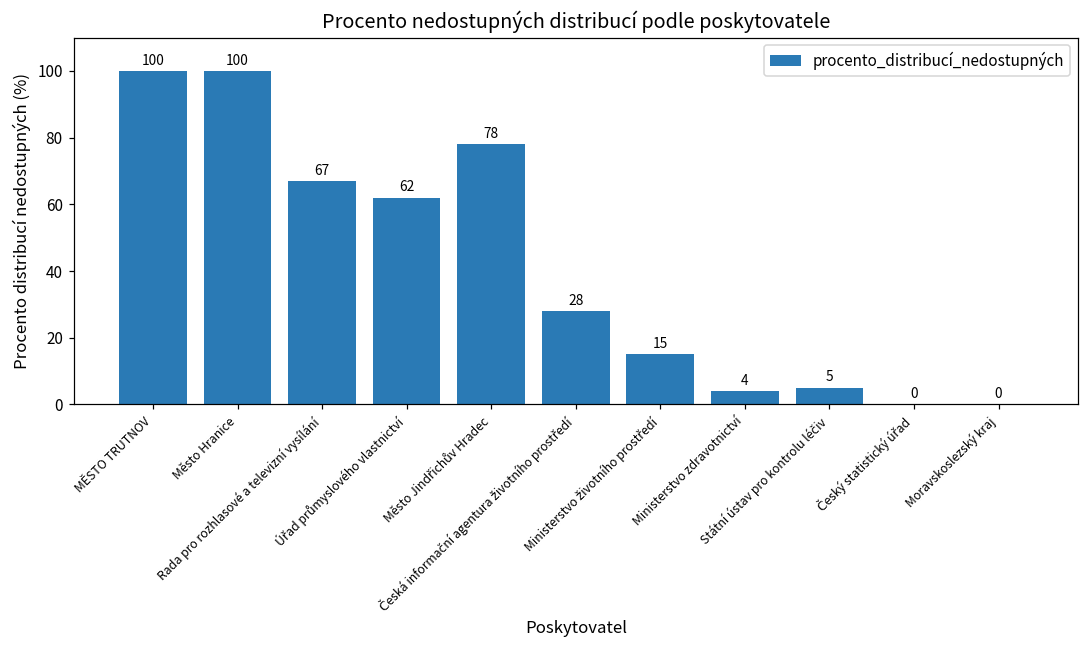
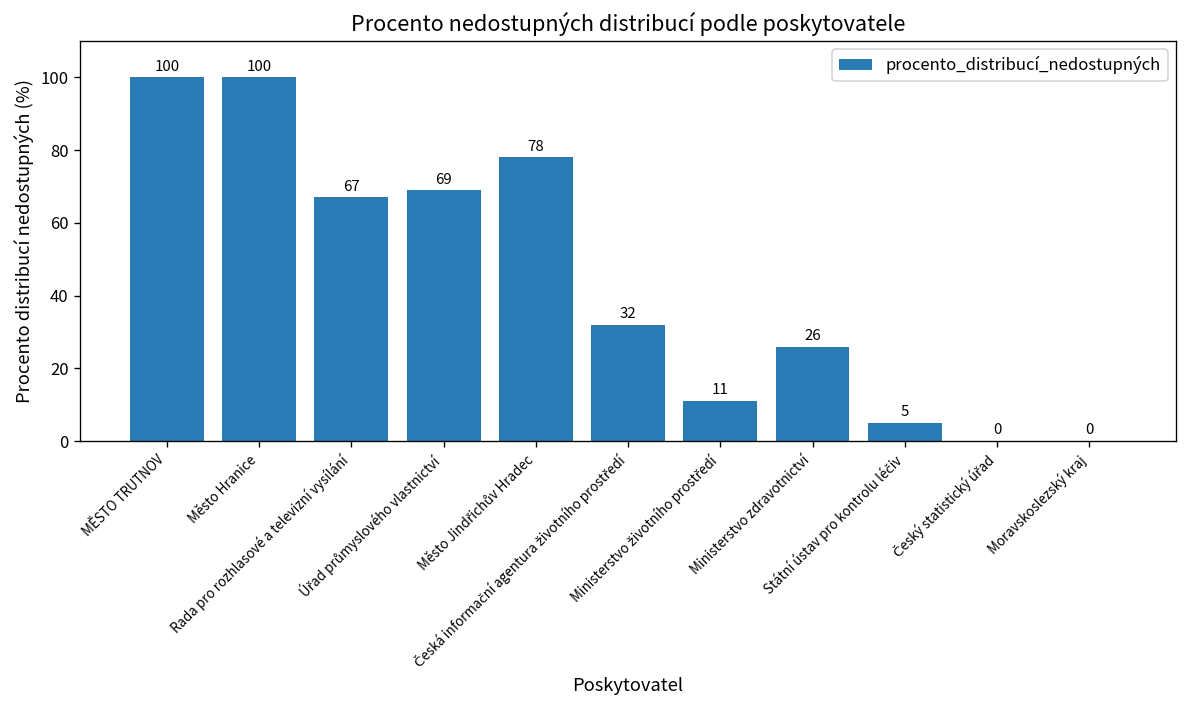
Úřad průmyslového vlastnictví: 62 -> 69
Česká informační agentura životního prostředí: 28 -> 32
Ministerstvo životního prostředí: 15 -> 11
Ministerstvo zdravotnictví: 4 -> 26
